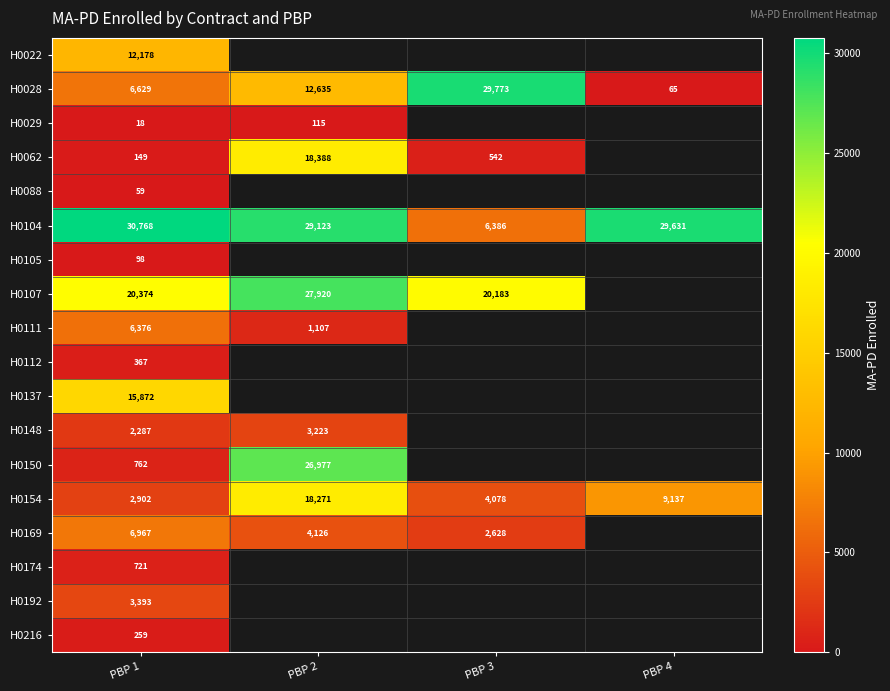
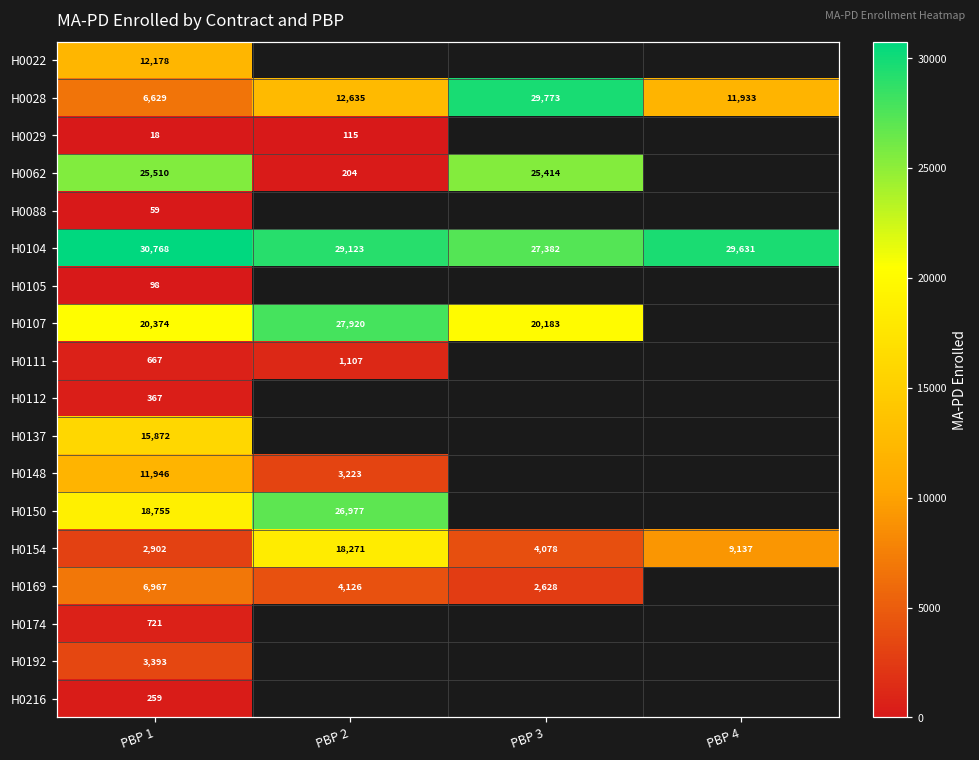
H0028, PBP 4: 65 -> 11,933
H0062, PBP 1: 149 -> 25,510
H0062, PBP 2: 18,388 -> 204
H0062, PBP 3: 542 -> 25,414
H0104, PBP 3: 6,386 -> 27,382
H0111, PBP 1: 6,376 -> 667
H0148, PBP 1: 2,287 -> 11,946
H0150, PBP 1: 762 -> 18,755
